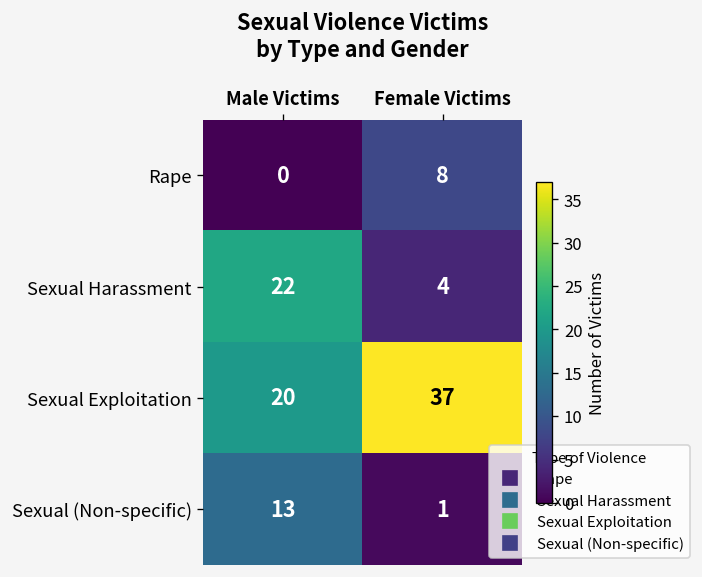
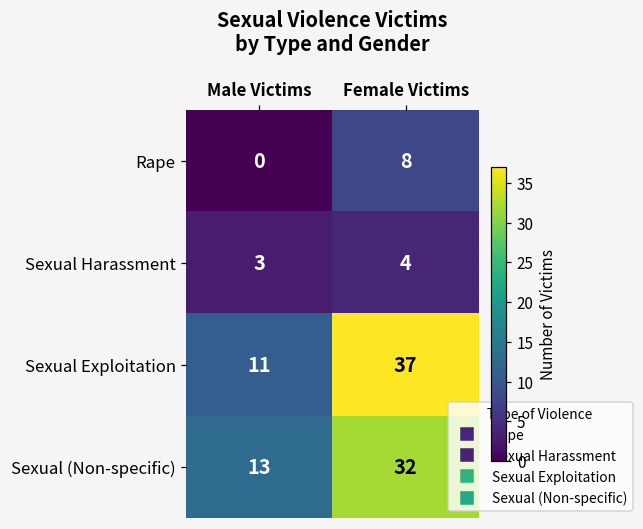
Sexual Harassment, Male Victims: 22 -> 3
Sexual Exploitation, Male Victims: 20 -> 11
Sexual (Non-specific), Female Victims: 1 -> 32
